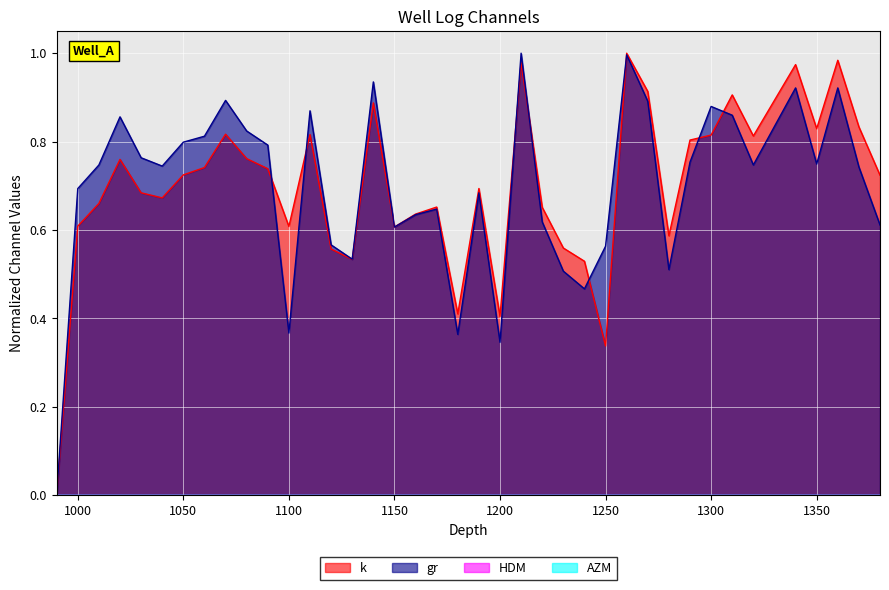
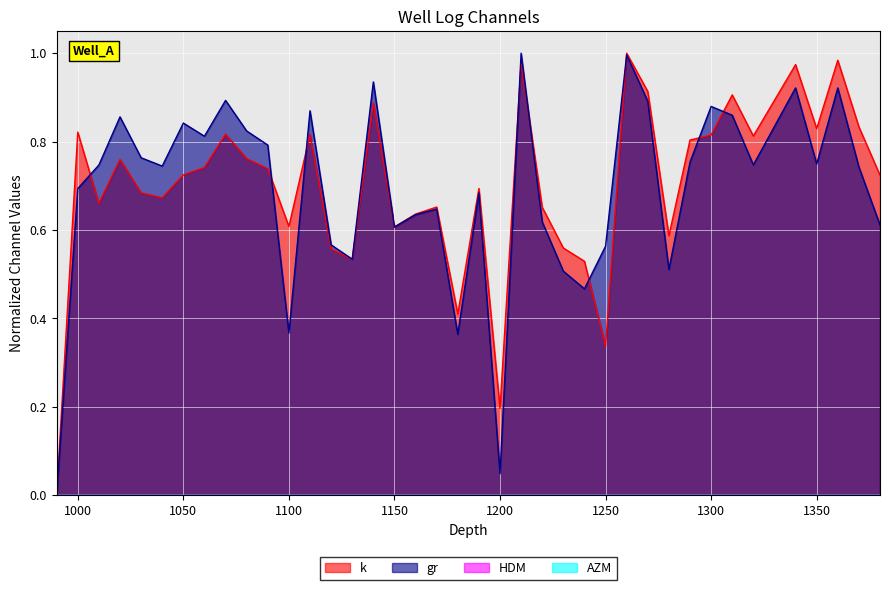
k, 1000: 0.61 -> 0.82
gr, 1050: 0.80 -> 0.84
k, 1200: 0.40 -> 0.20
gr, 1200: 0.35 -> 0.05
